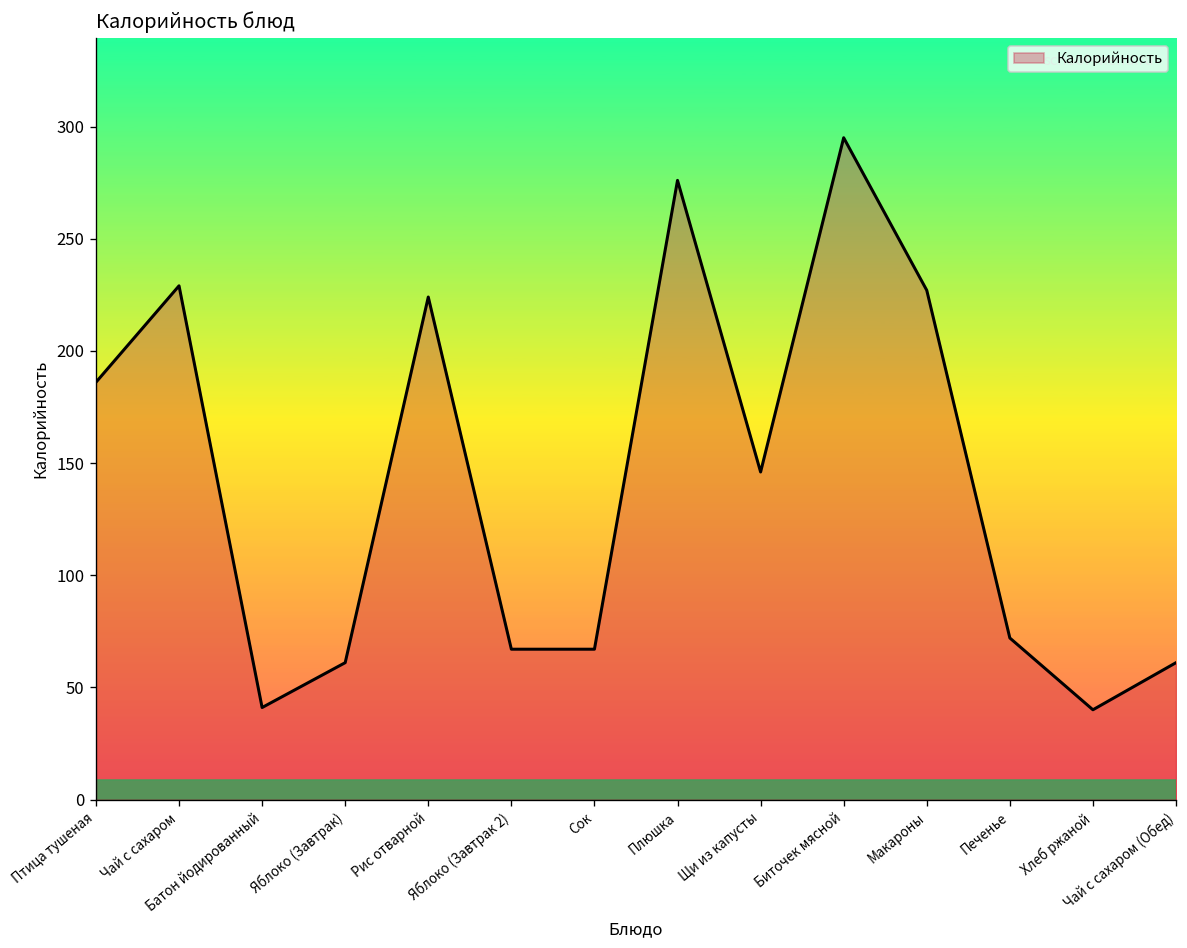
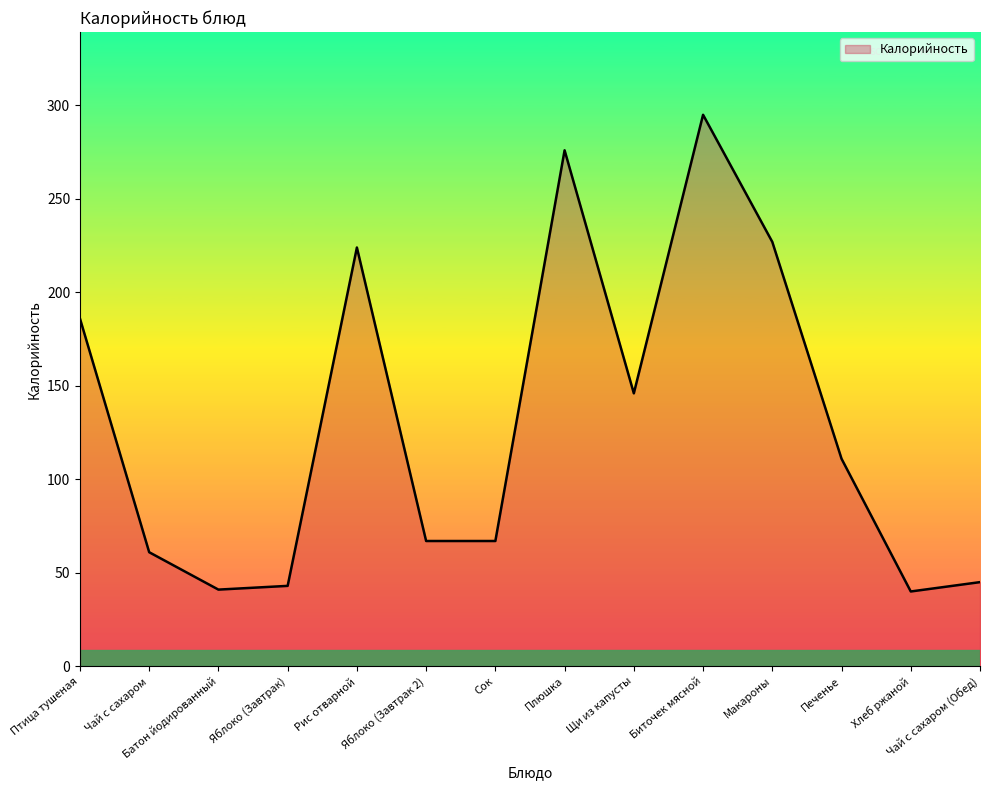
Чай с сахаром: 229 -> 61
Яблоко (Завтрак): 61 -> 43
Печенье: 72 -> 111
Чай с сахаром (Обед): 61 -> 45
